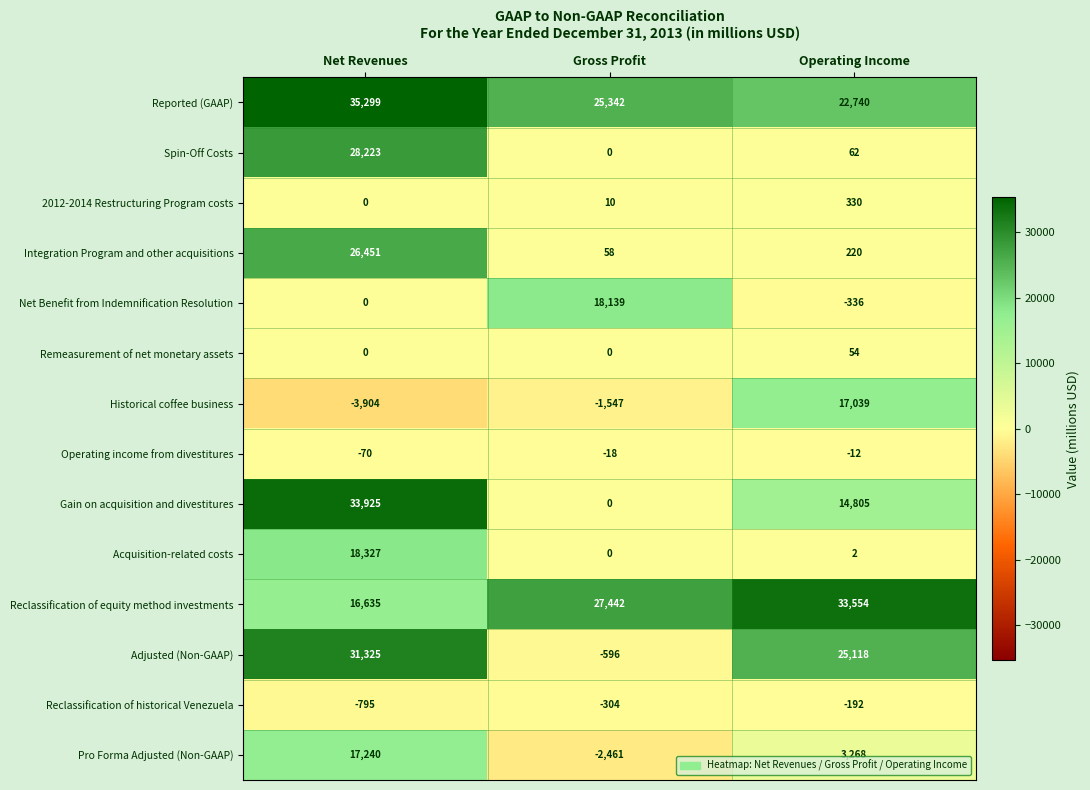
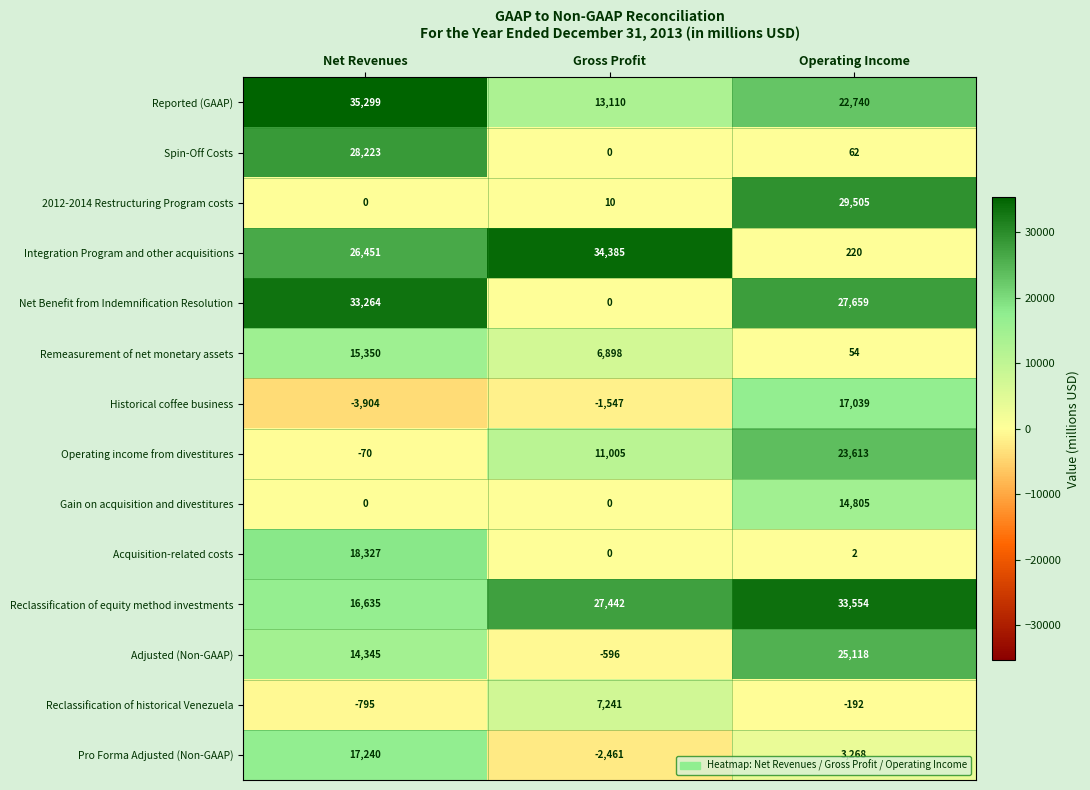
Reported (GAAP), Gross Profit: 25,342 -> 13,110
2012-2014 Restructuring Program costs, Operating Income: 330 -> 29,505
Integration Program and other acquisitions, Gross Profit: 58 -> 34,385
Net Benefit from Indemnification Resolution, Net Revenues: 0 -> 33,264
Net Benefit from Indemnification Resolution, Gross Profit: 18,139 -> 0
Net Benefit from Indemnification Resolution, Operating Income: -336 -> 27,659
Remeasurement of net monetary assets, Net Revenues: 0 -> 15,350
Remeasurement of net monetary assets, Gross Profit: 0 -> 6,898
Operating income from divestitures, Gross Profit: -18 -> 11,005
Operating income from divestitures, Operating Income: -12 -> 23,613
Gain on acquisition and divestitures, Net Revenues: 33,925 -> 0
Adjusted (Non-GAAP), Net Revenues: 31,325 -> 14,345
Reclassification of historical Venezuela, Gross Profit: -304 -> 7,241
